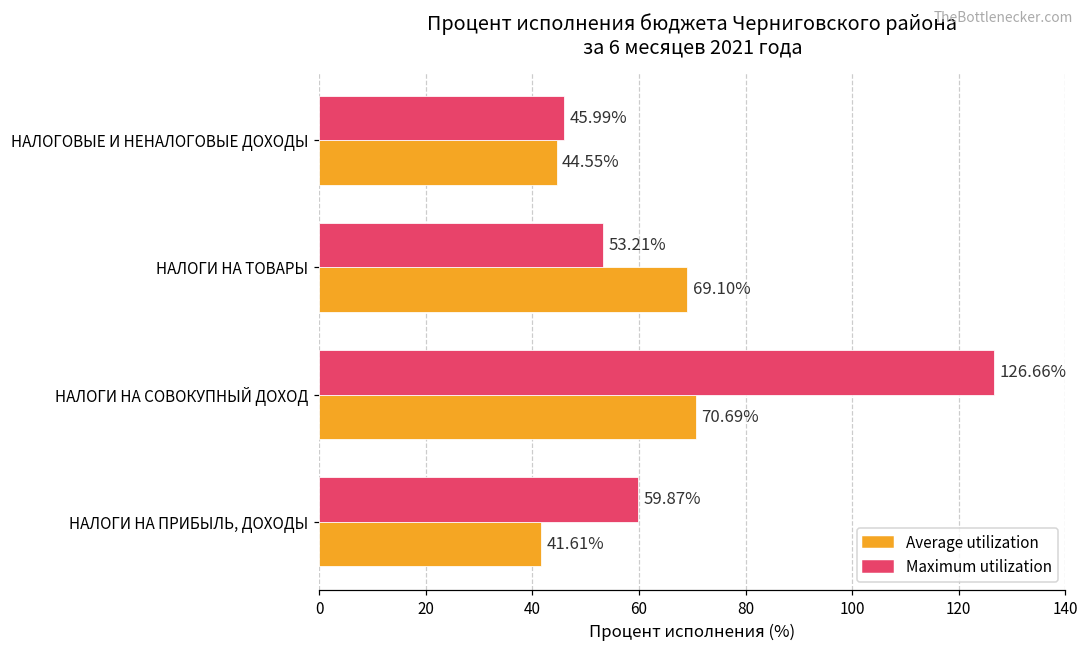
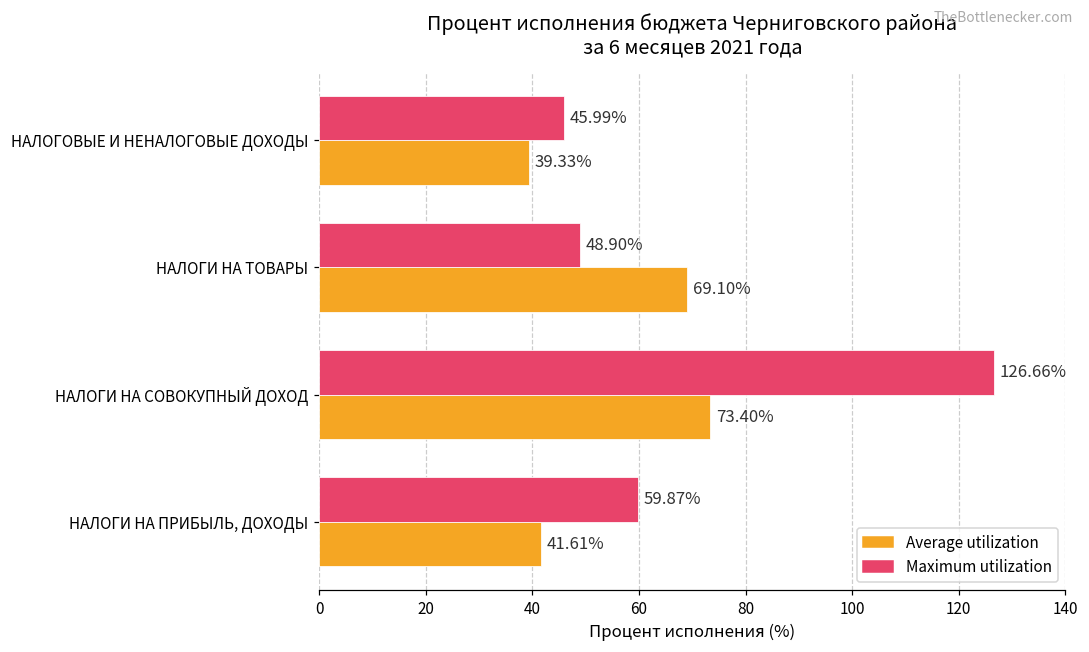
Average utilization, НАЛОГОВЫЕ И НЕНАЛОГОВЫЕ ДОХОДЫ: 44.55% -> 39.33%
Maximum utilization, НАЛОГИ НА ТОВАРЫ: 53.21% -> 48.90%
Average utilization, НАЛОГИ НА СОВОКУПНЫЙ ДОХОД: 70.69% -> 73.40%
